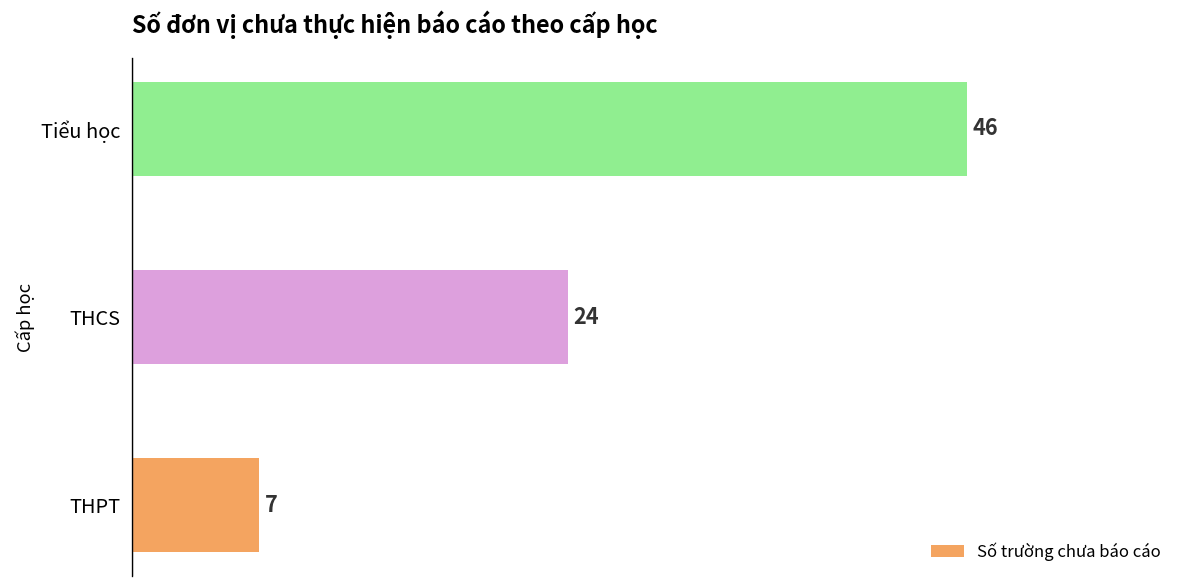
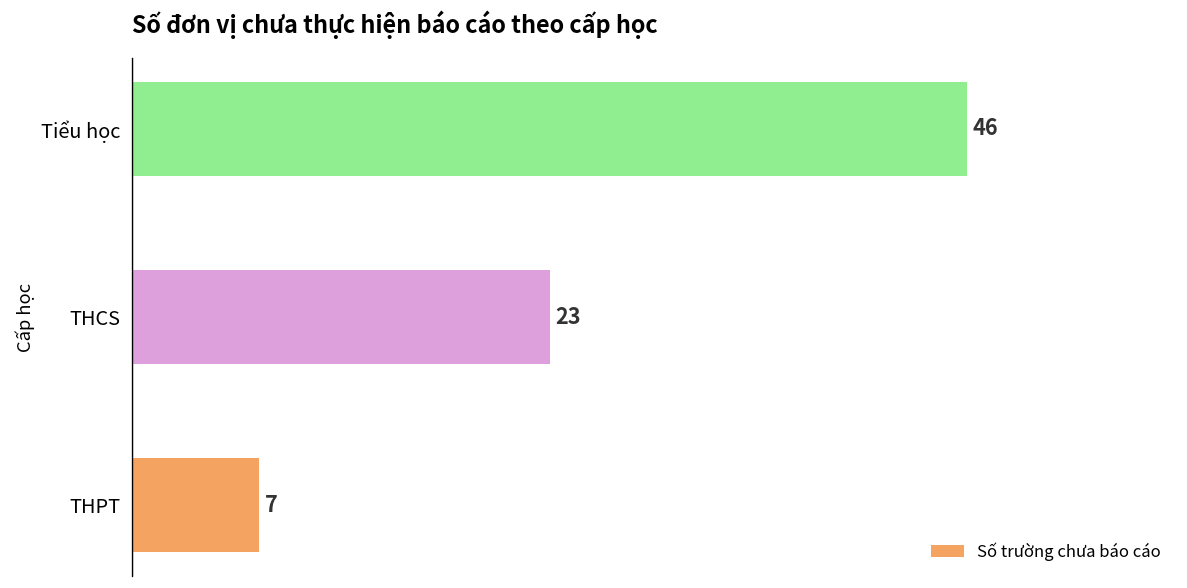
THCS: 24 -> 23
